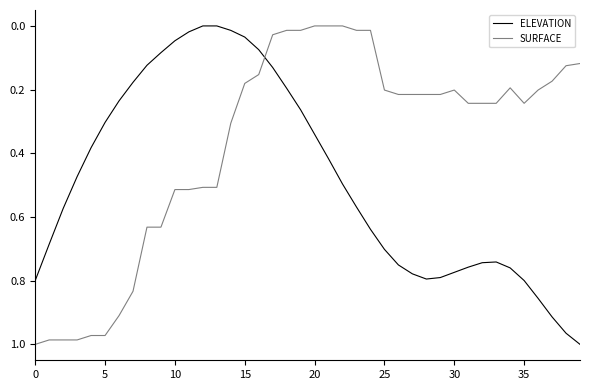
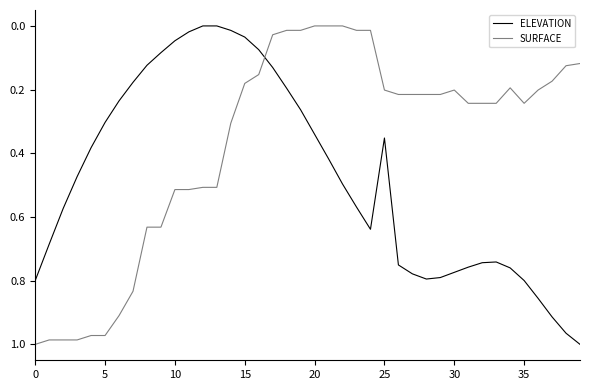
ELEVATION, 25: 0.70 -> 0.35
